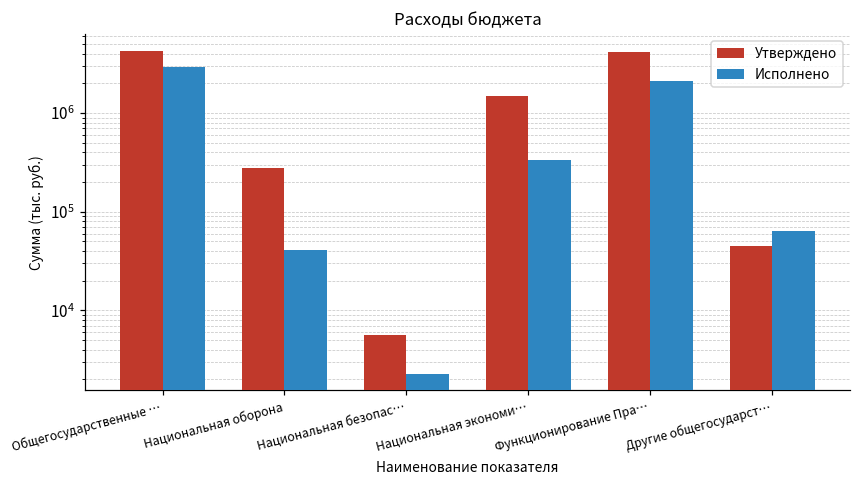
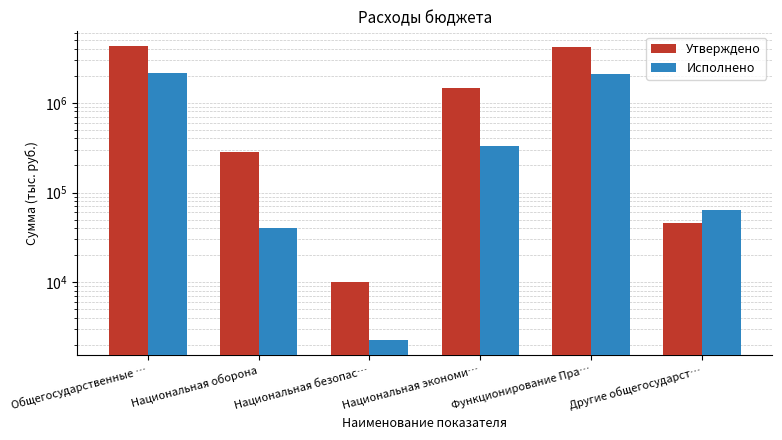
Исполнено, Общегосударственные …: 2900000 -> 2200000
Утверждено, Национальная безопас…: 6000 -> 10000
